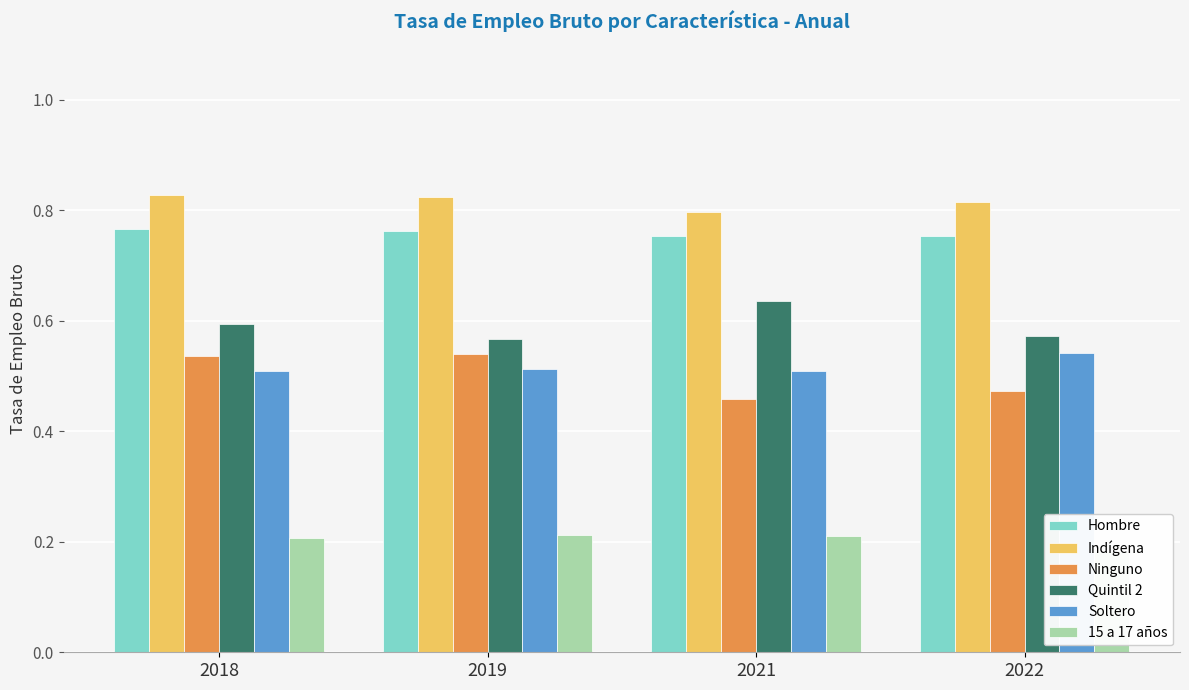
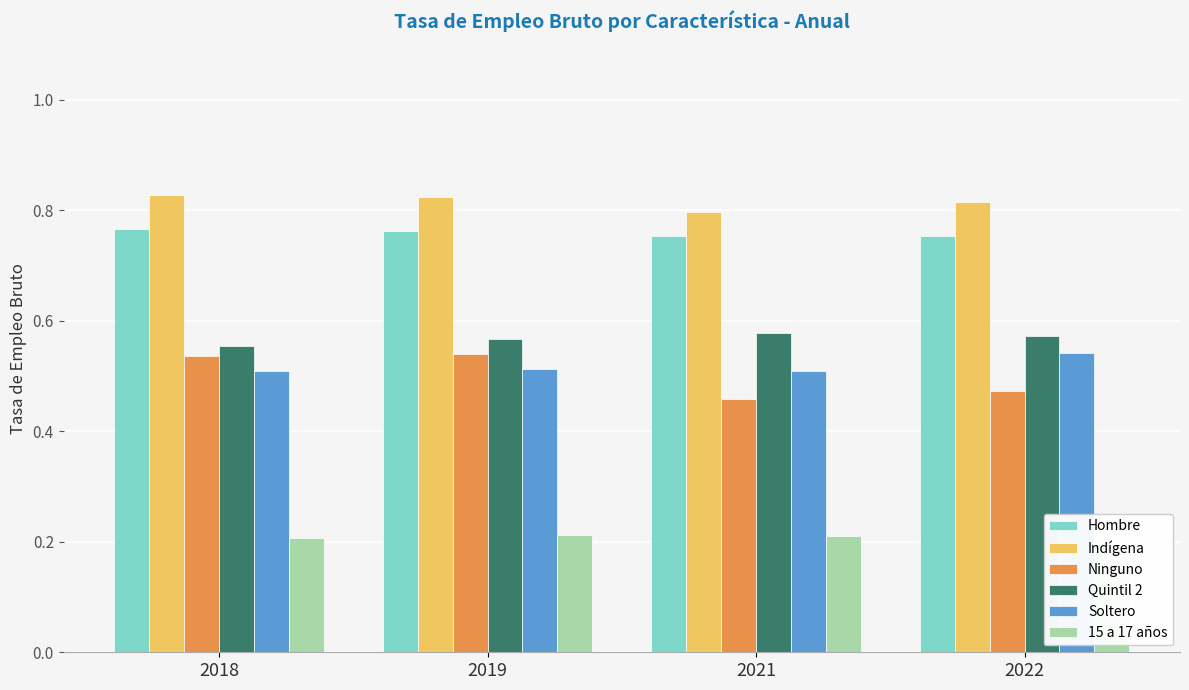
Quintil 2, 2018: 0.59 -> 0.55
Quintil 2, 2021: 0.64 -> 0.58
